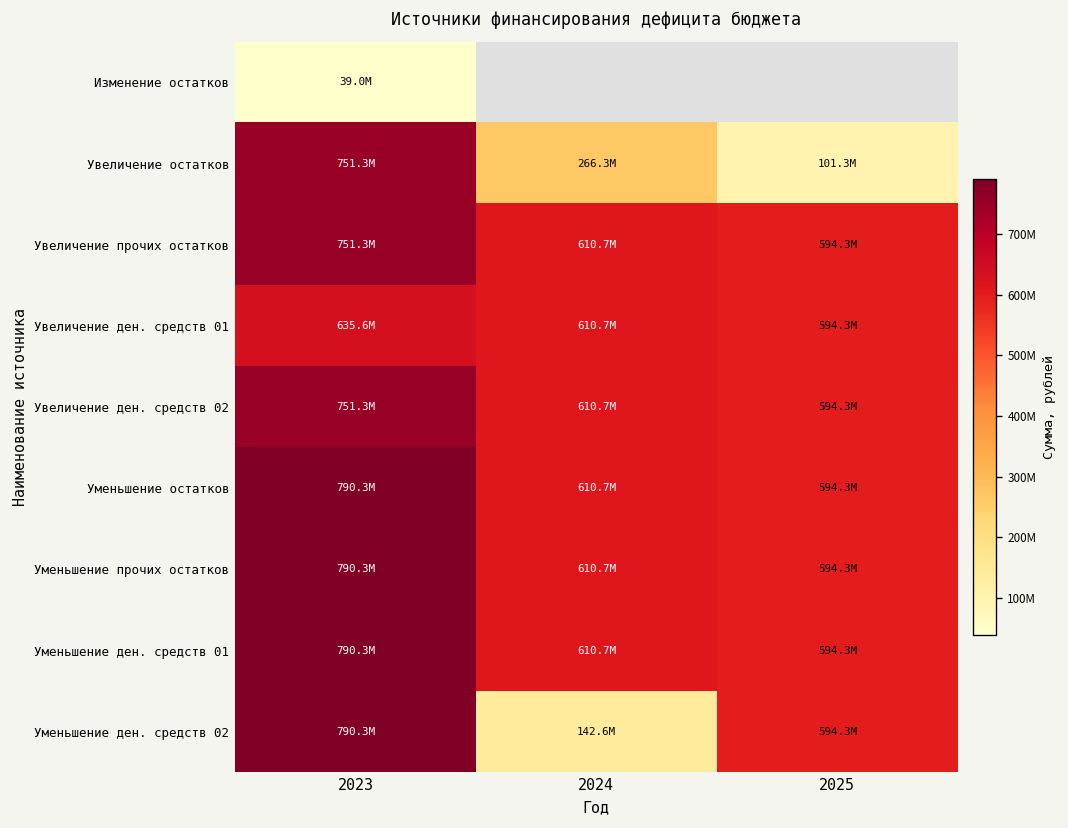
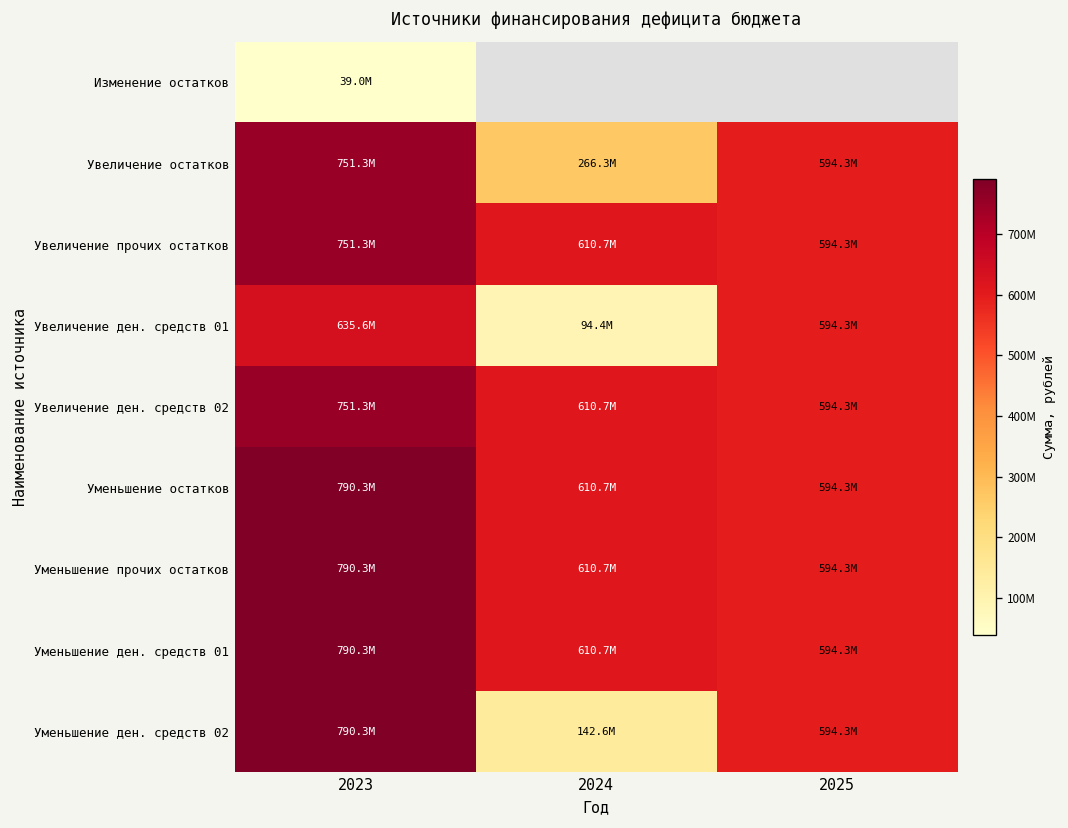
Увеличение остатков, 2025: 101.3M -> 594.3M
Увеличение ден. средств 01, 2024: 610.7M -> 94.4M
